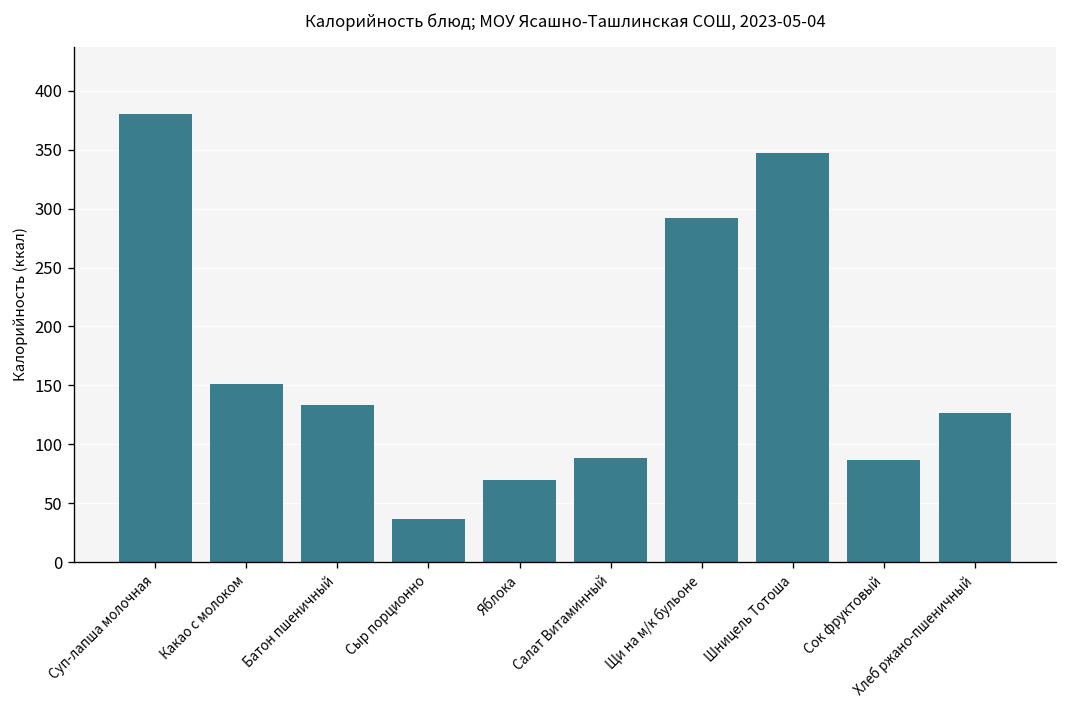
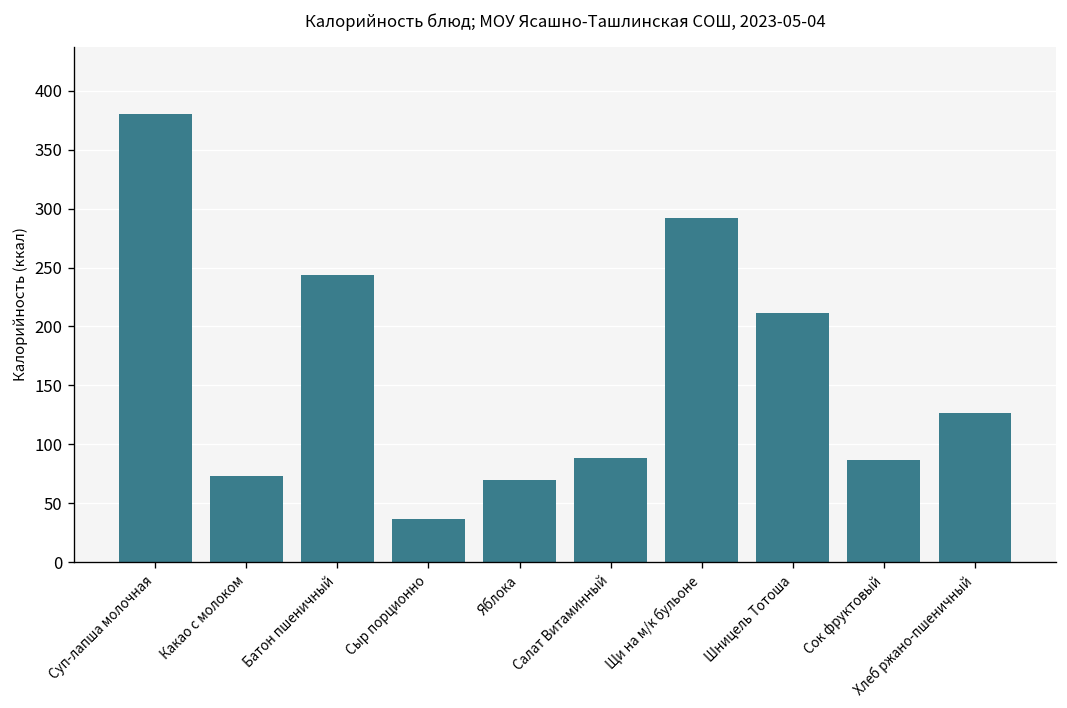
Какао с молоком: 150 -> 70
Батон пшеничный: 130 -> 240
Шницель Тотоша: 350 -> 210
